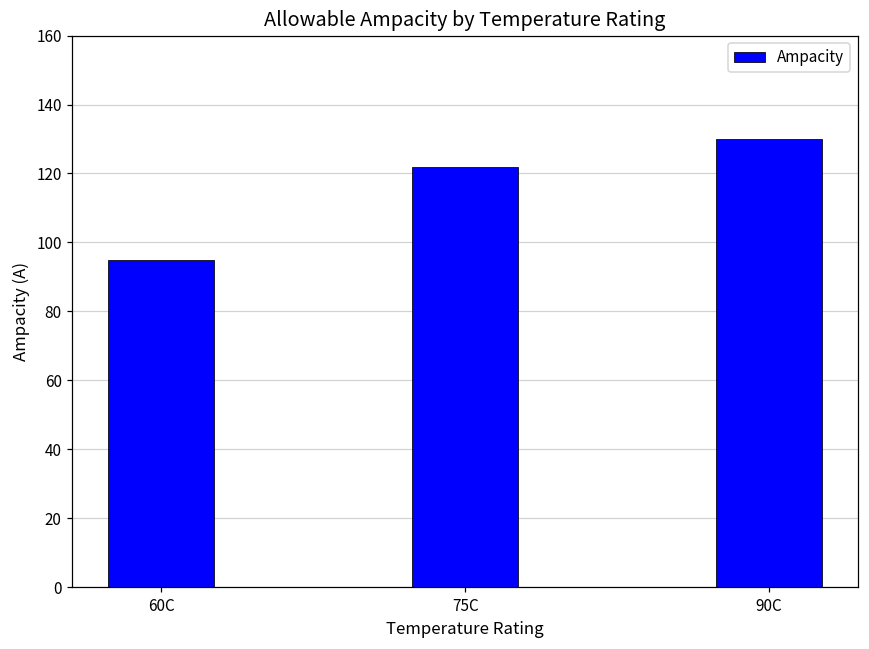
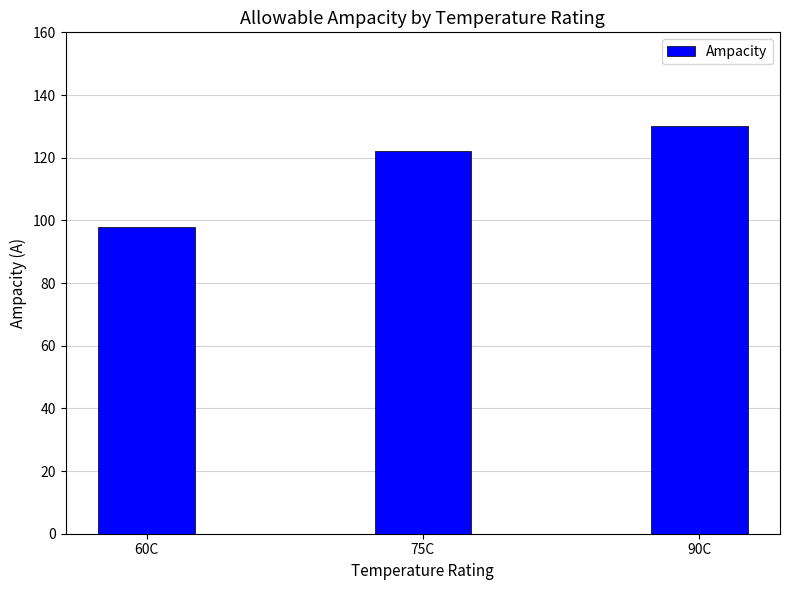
60C: 95 -> 98
